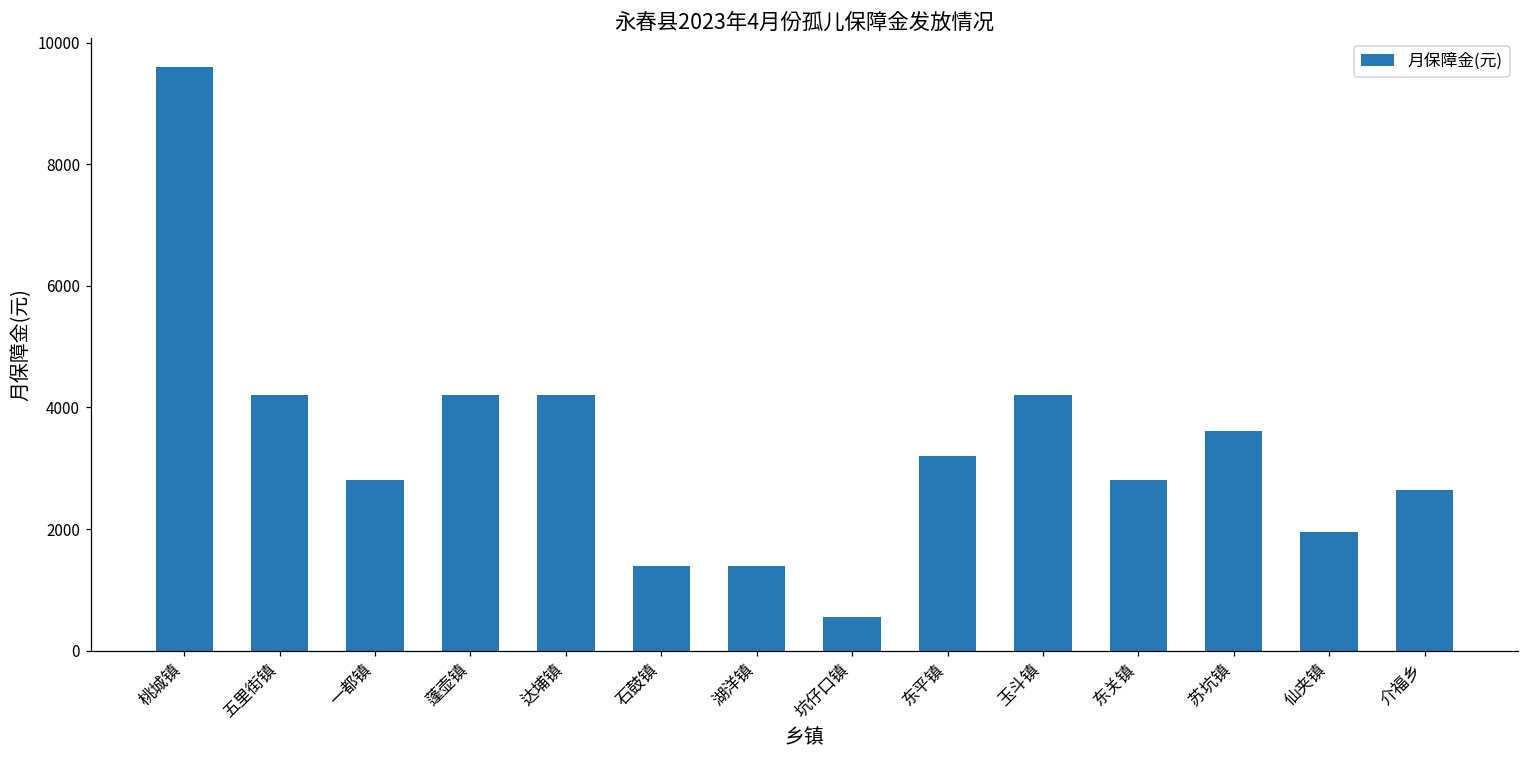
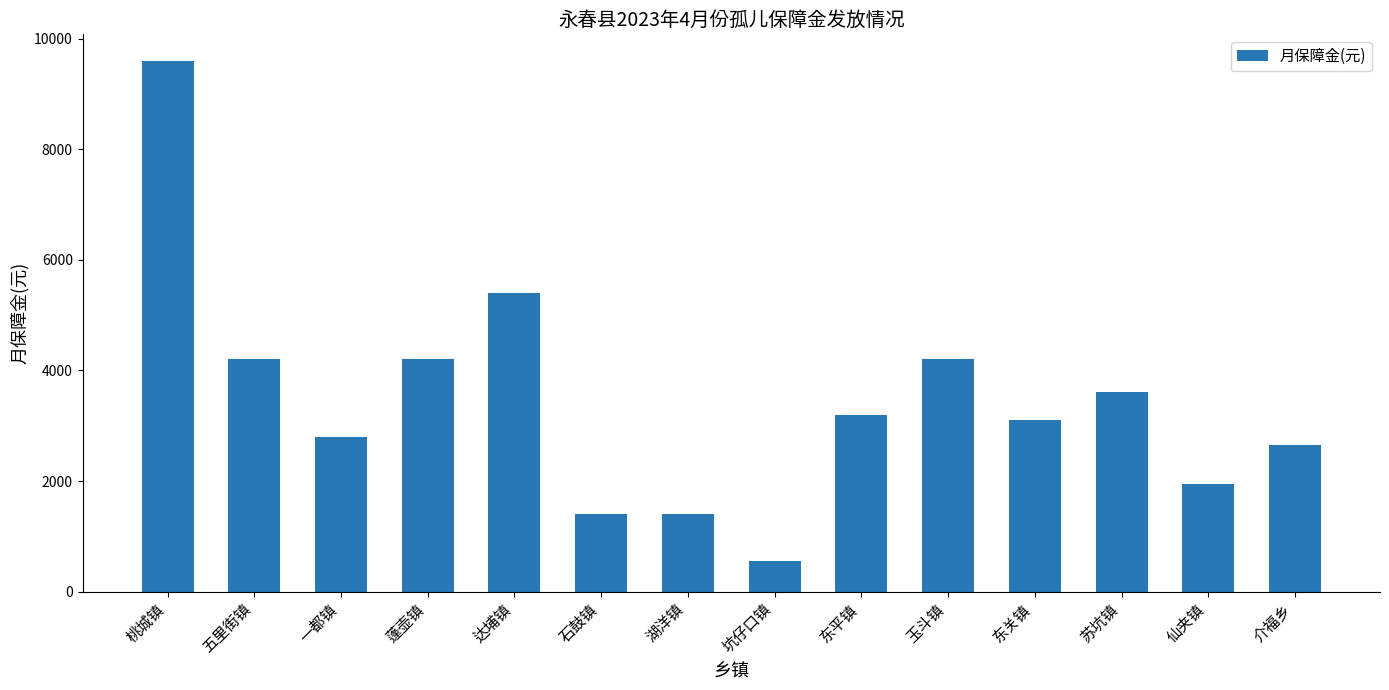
达埔镇: 4200 -> 5400
东关镇: 2800 -> 3100
